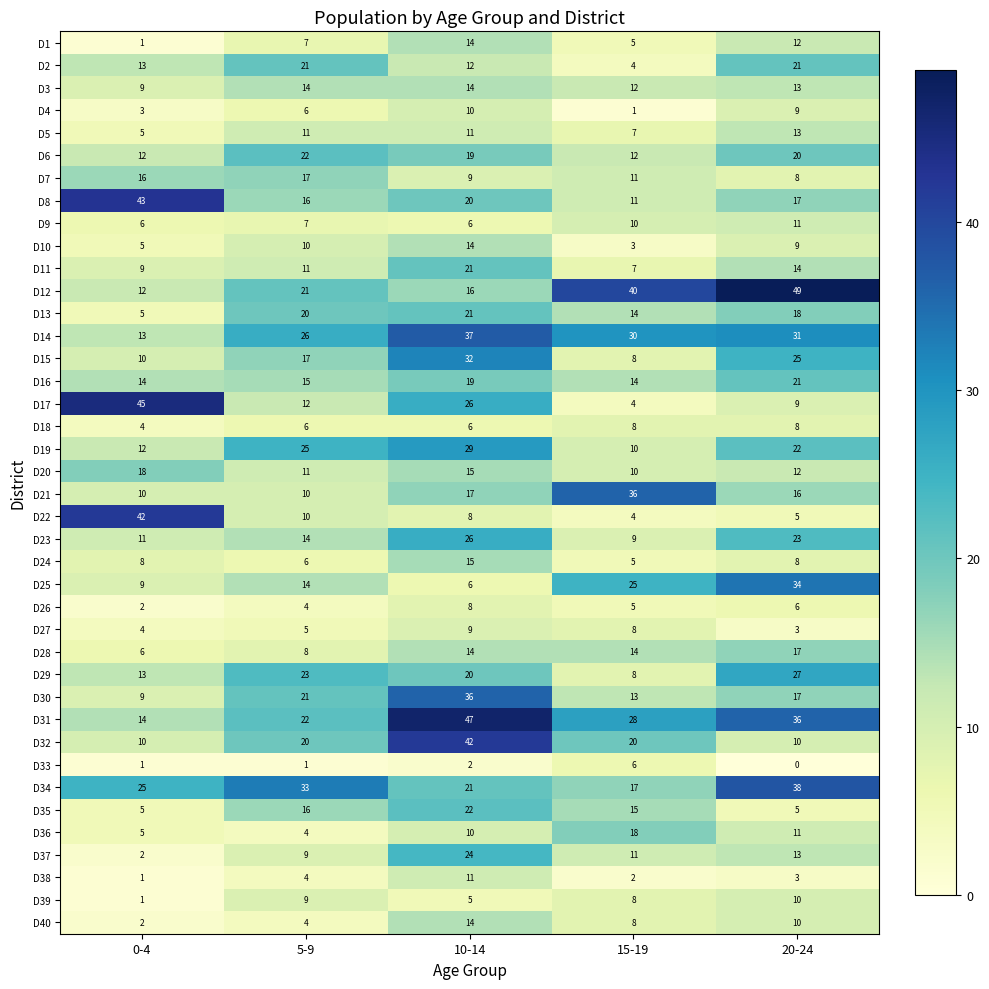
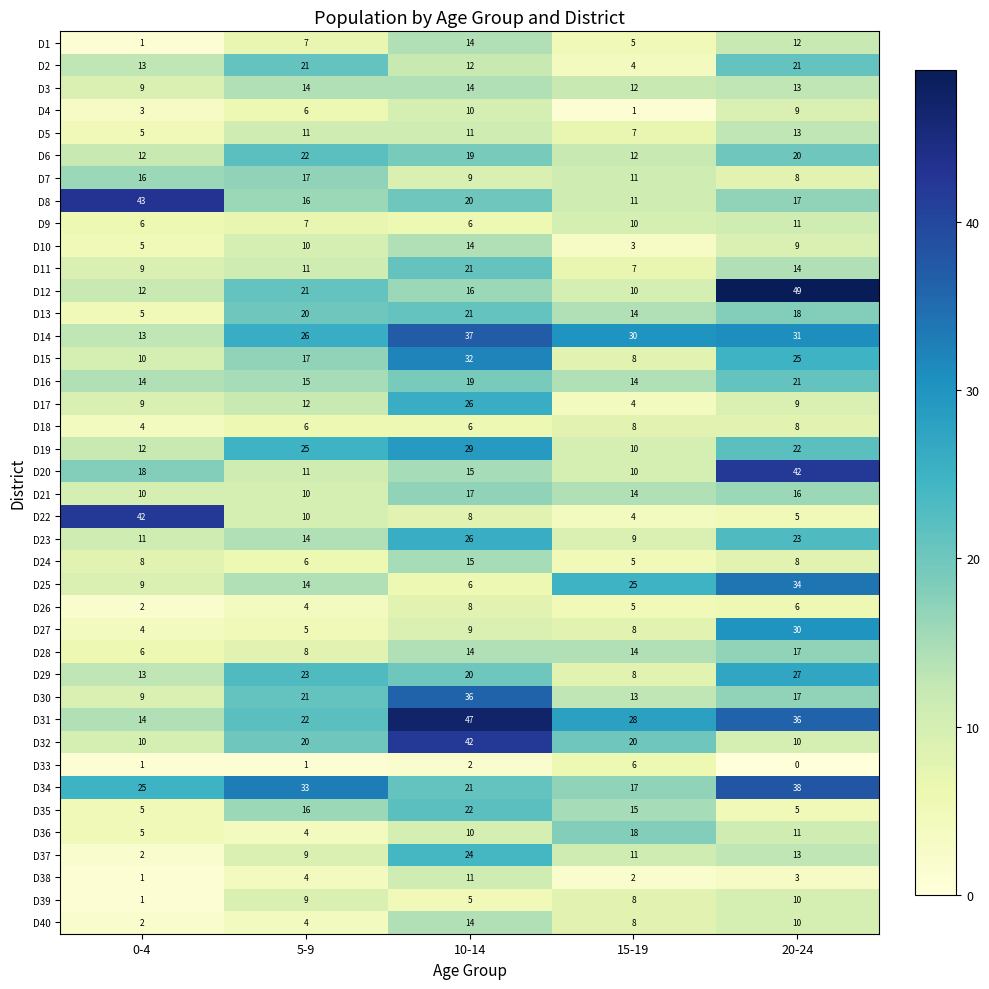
D12, 15-19: 40 -> 10
D17, 0-4: 45 -> 9
D20, 20-24: 12 -> 42
D21, 15-19: 36 -> 14
D27, 20-24: 3 -> 30
